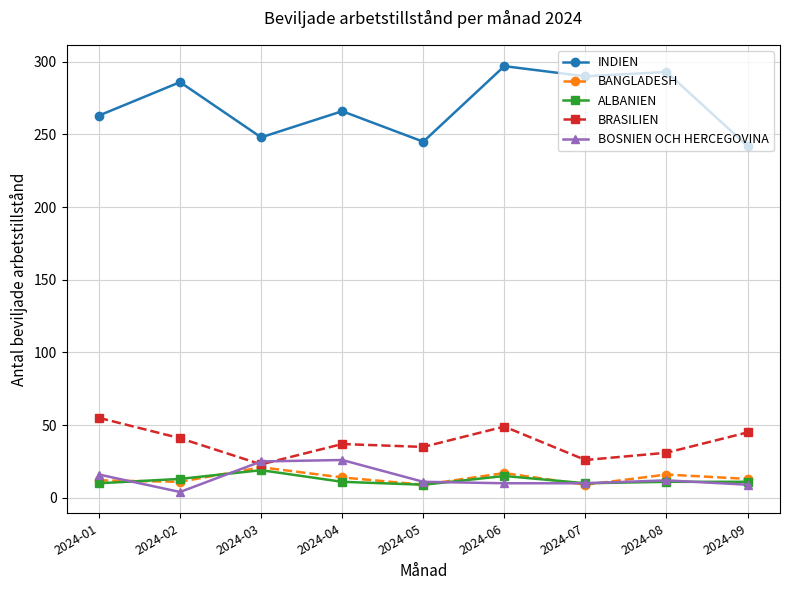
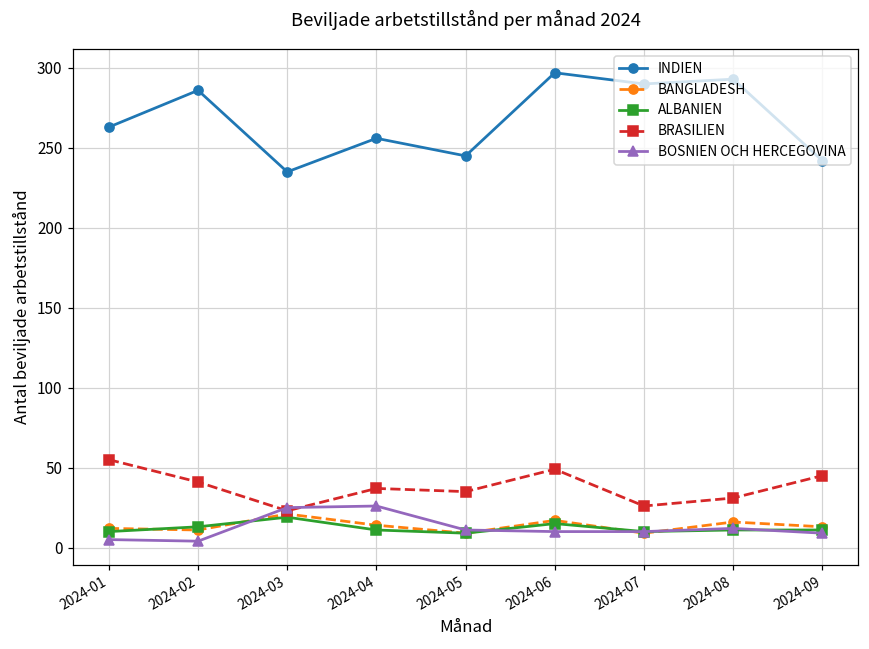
BOSNIEN OCH HERCEGOVINA, 2024-01: 16 -> 5
INDIEN, 2024-03: 248 -> 235
INDIEN, 2024-04: 266 -> 256
